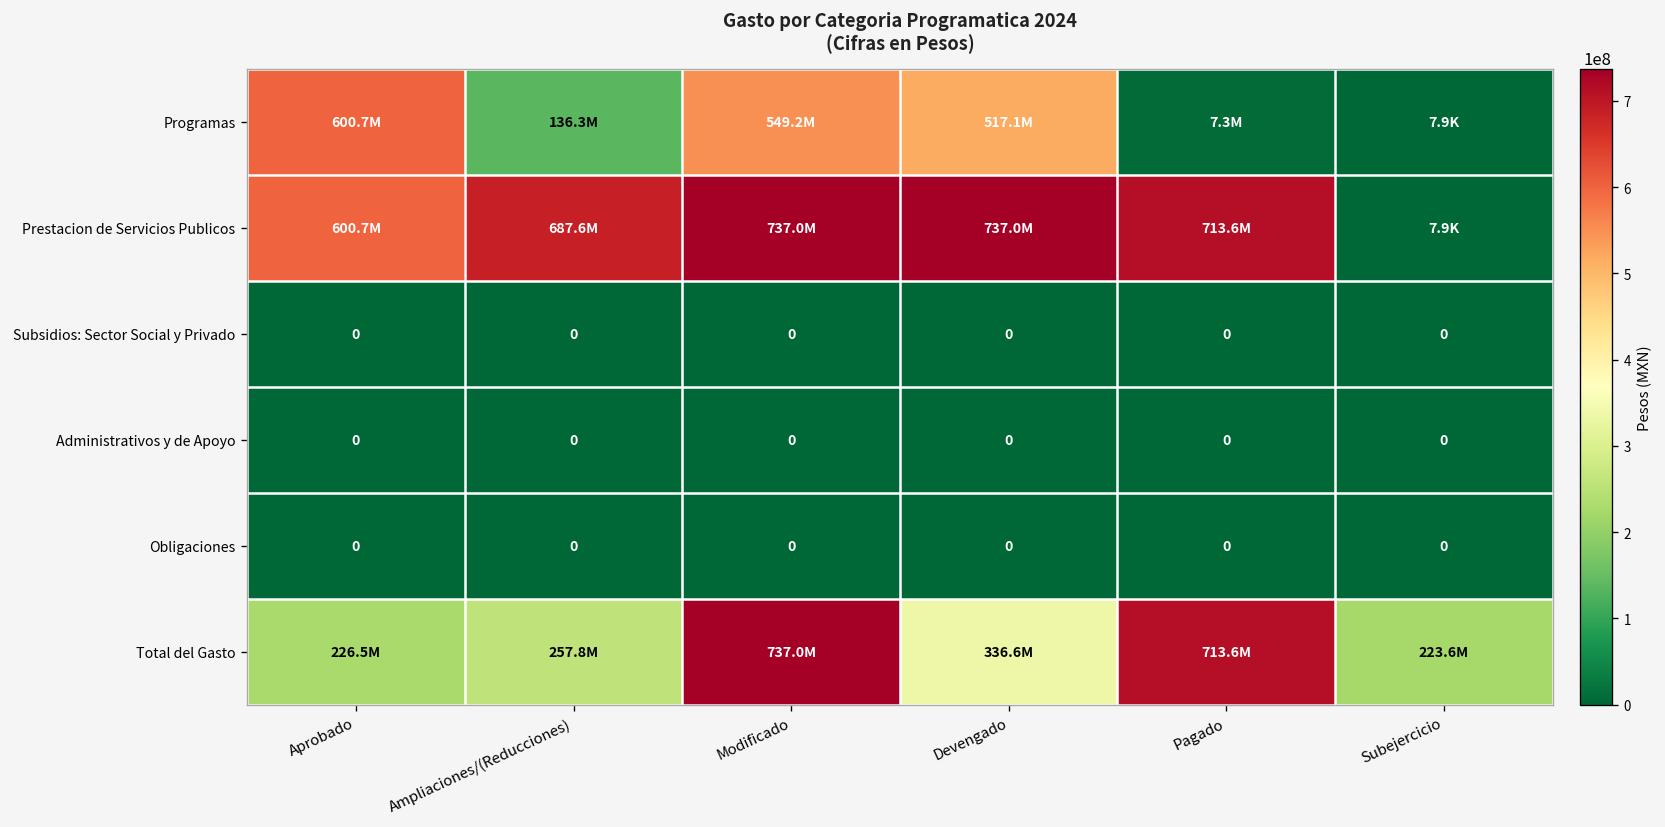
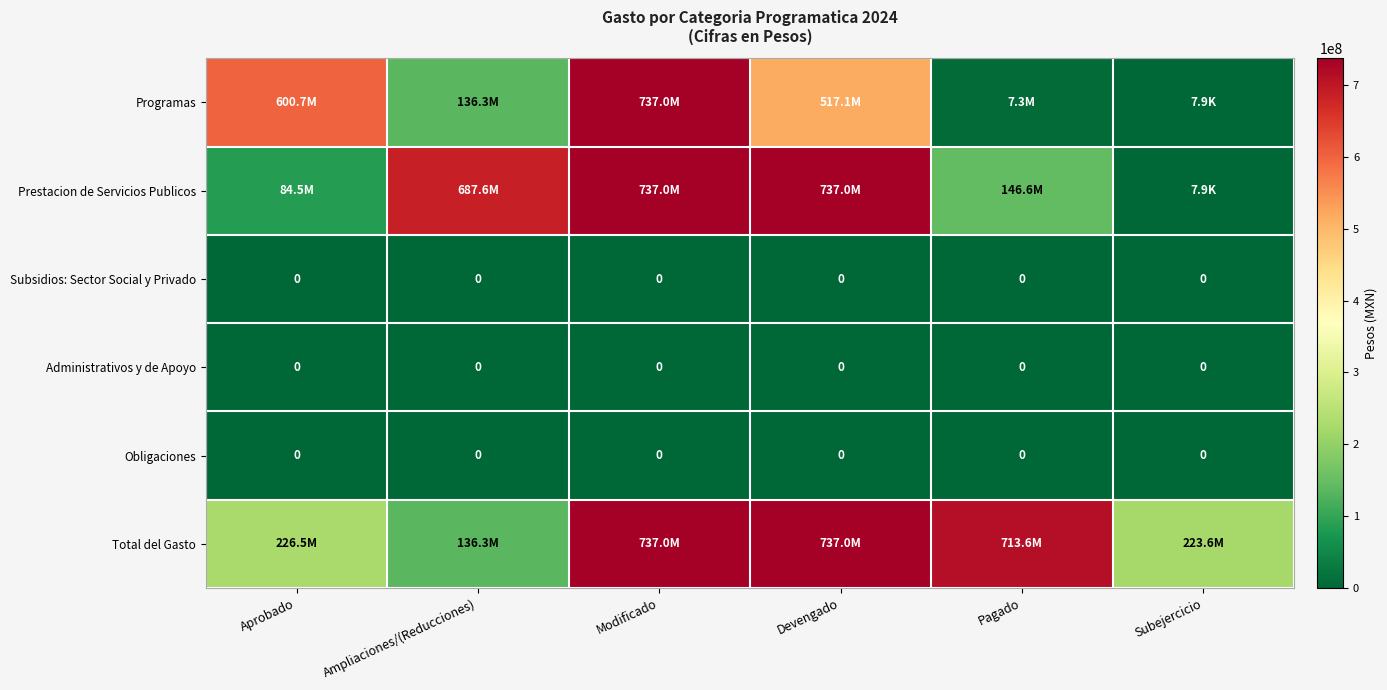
Programas, Modificado: 549.2M -> 737.0M
Prestacion de Servicios Publicos, Aprobado: 600.7M -> 84.5M
Prestacion de Servicios Publicos, Pagado: 713.6M -> 146.6M
Total del Gasto, Ampliaciones/(Reducciones): 257.8M -> 136.3M
Total del Gasto, Devengado: 336.6M -> 737.0M
